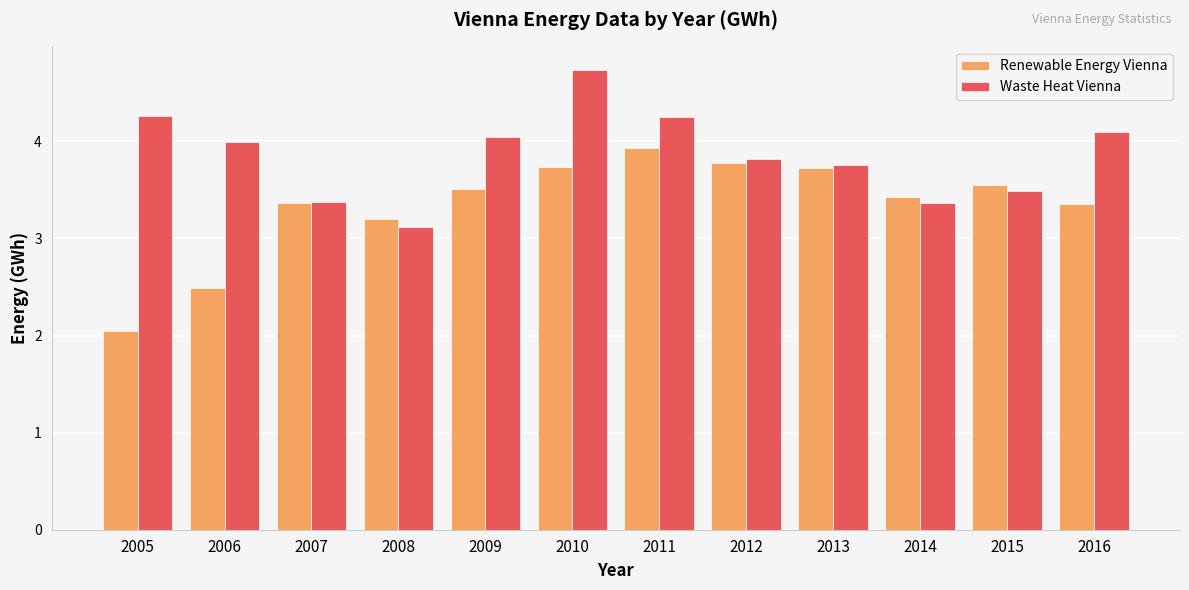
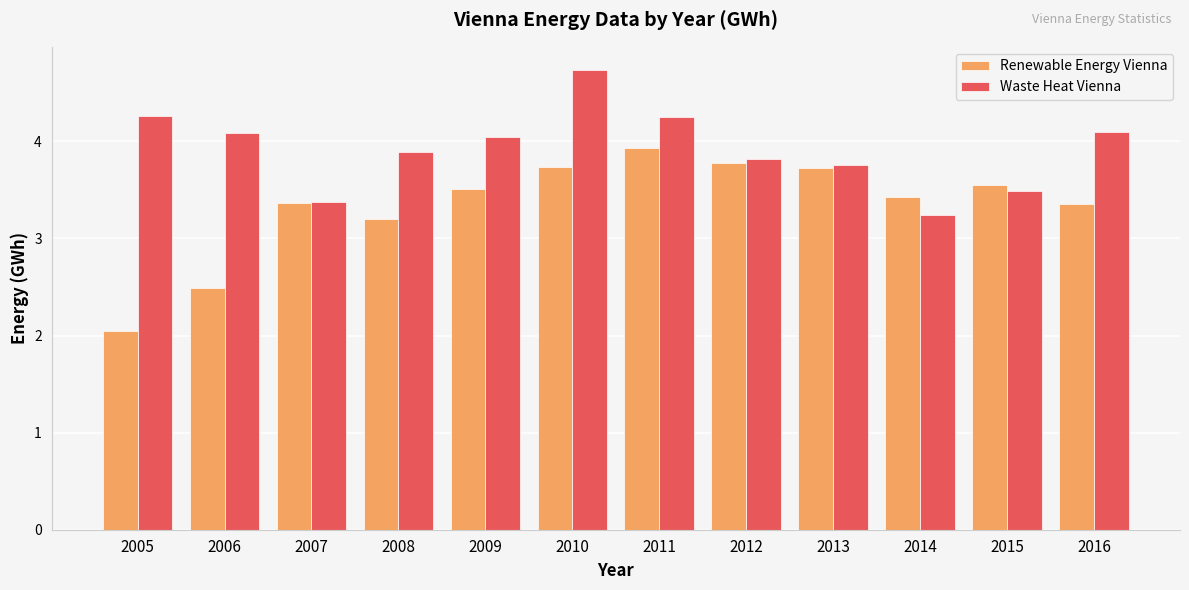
Waste Heat Vienna, 2006: 4.0 -> 4.1
Waste Heat Vienna, 2008: 3.1 -> 3.9
Waste Heat Vienna, 2014: 3.4 -> 3.2
